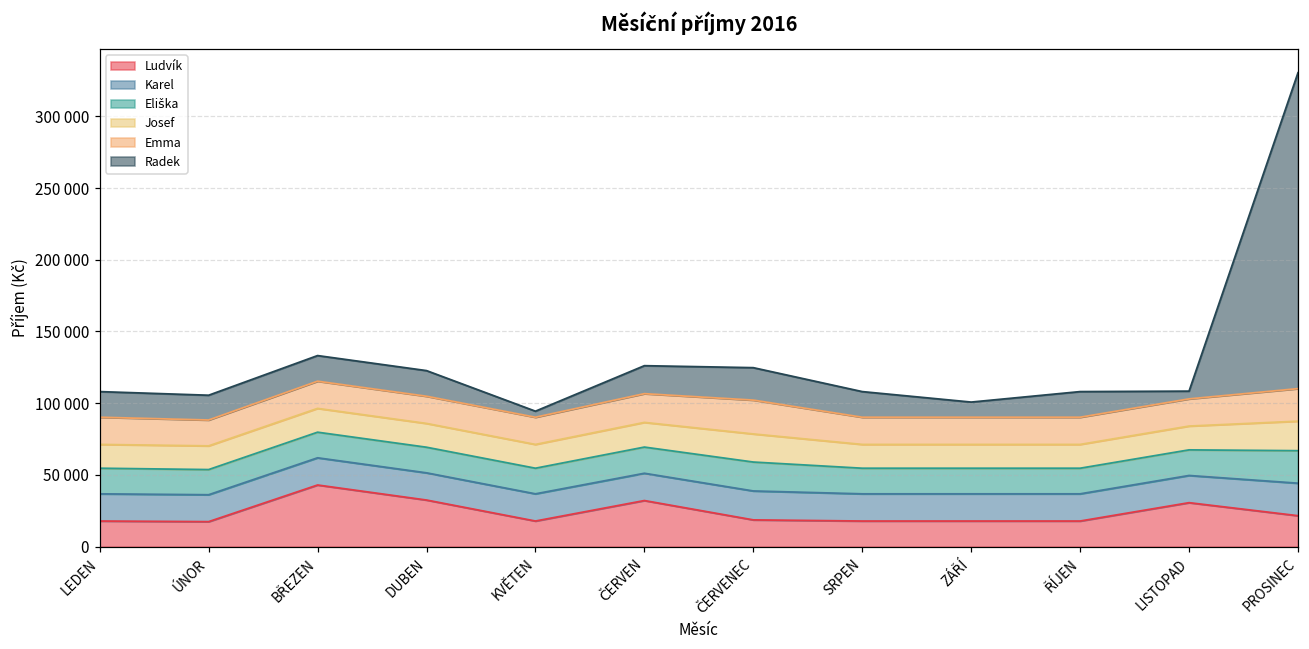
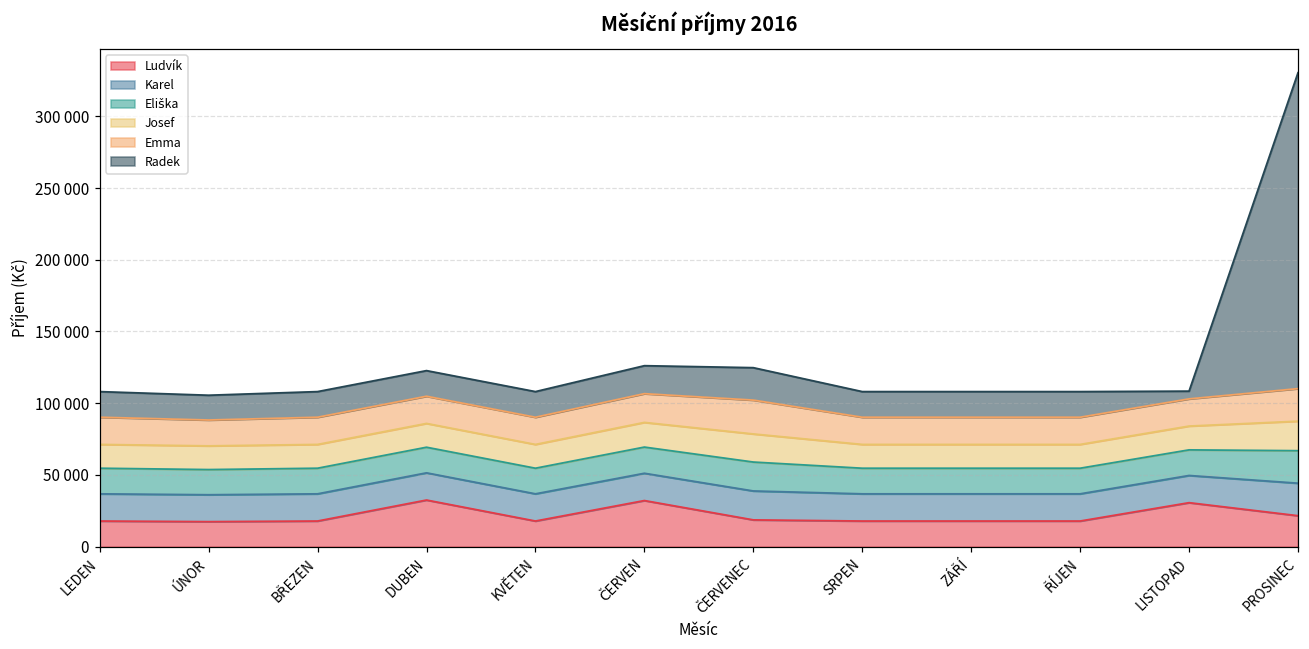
Ludvík, BŘEZEN: 43000 -> 18000
Radek, KVĚTEN: 4000 -> 18000
Radek, ZÁŘÍ: 11000 -> 18000
